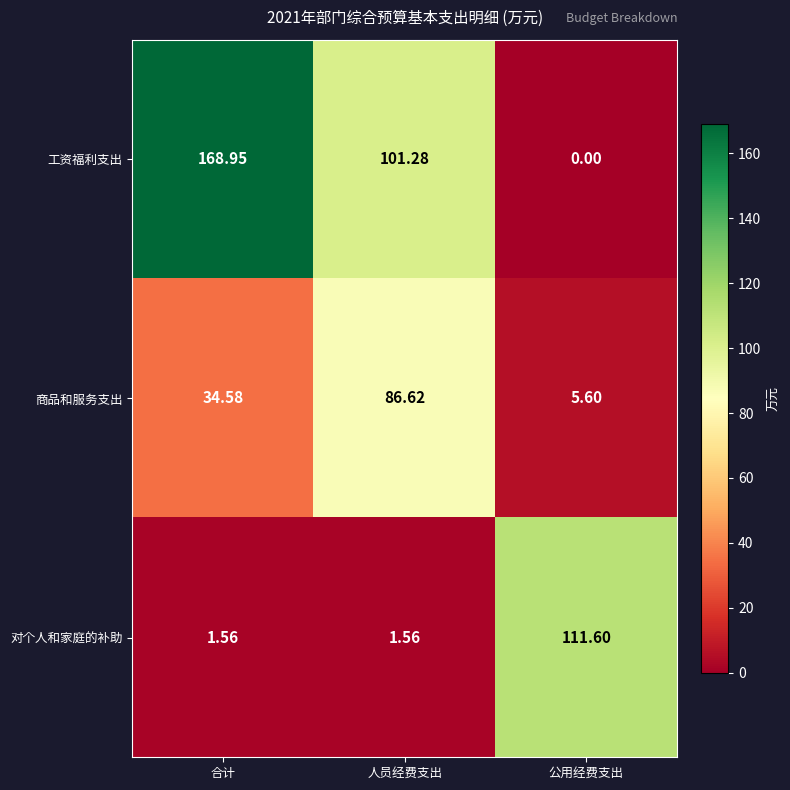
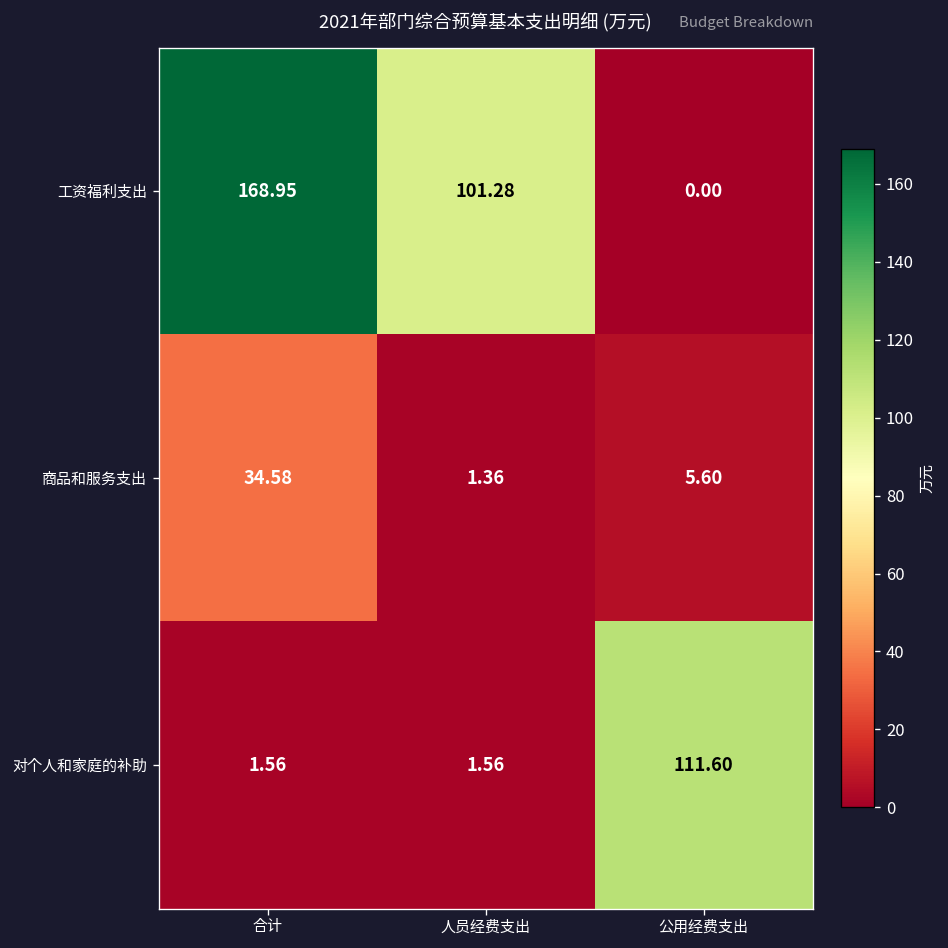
商品和服务支出, 人员经费支出: 86.62 -> 1.36
